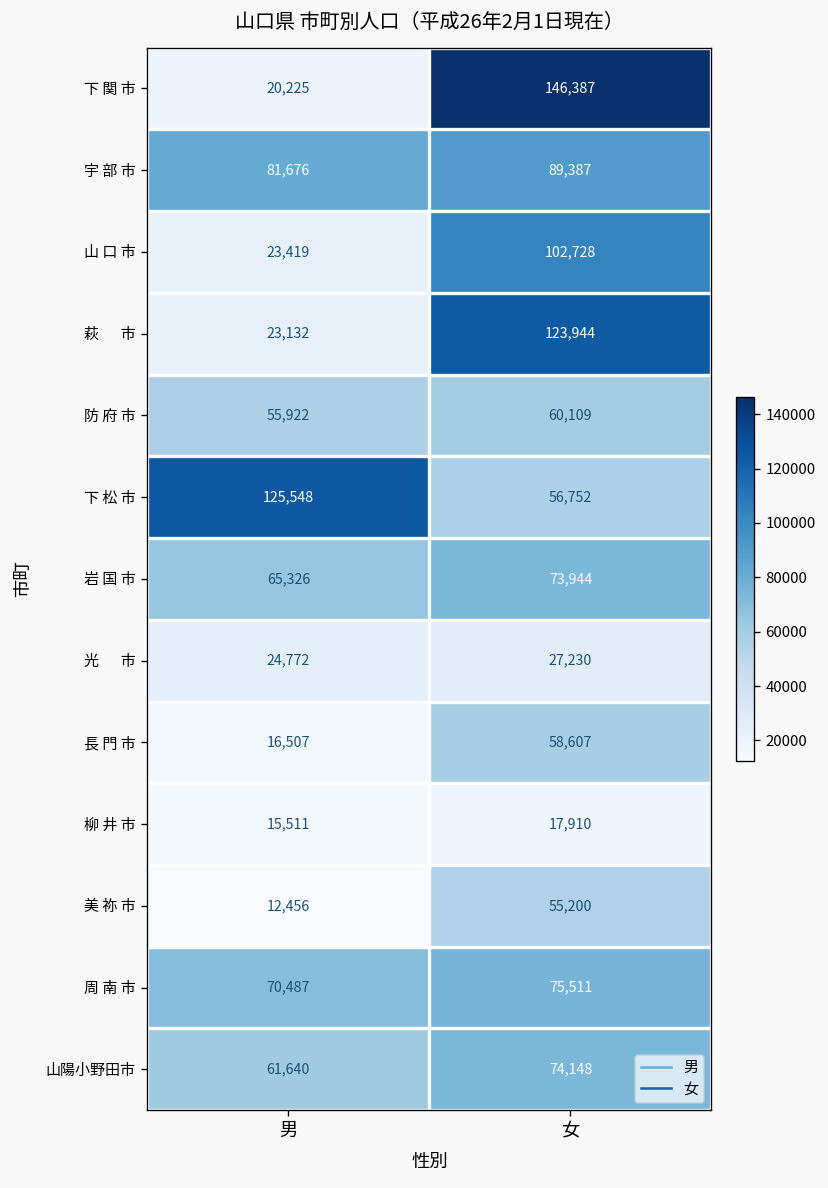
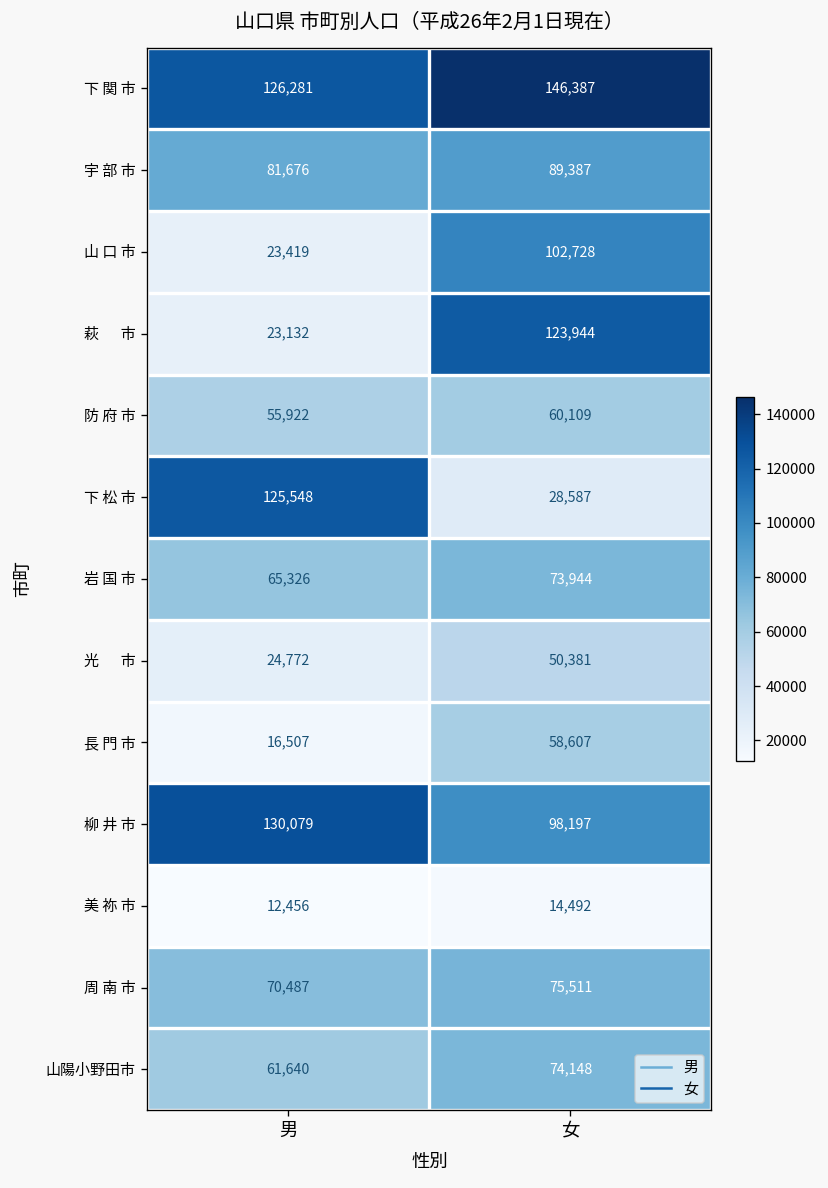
下 関 市, 男: 20,225 -> 126,281
下 松 市, 女: 56,752 -> 28,587
光 市, 女: 27,230 -> 50,381
柳 井 市, 男: 15,511 -> 130,079
柳 井 市, 女: 17,910 -> 98,197
美 祢 市, 女: 55,200 -> 14,492
